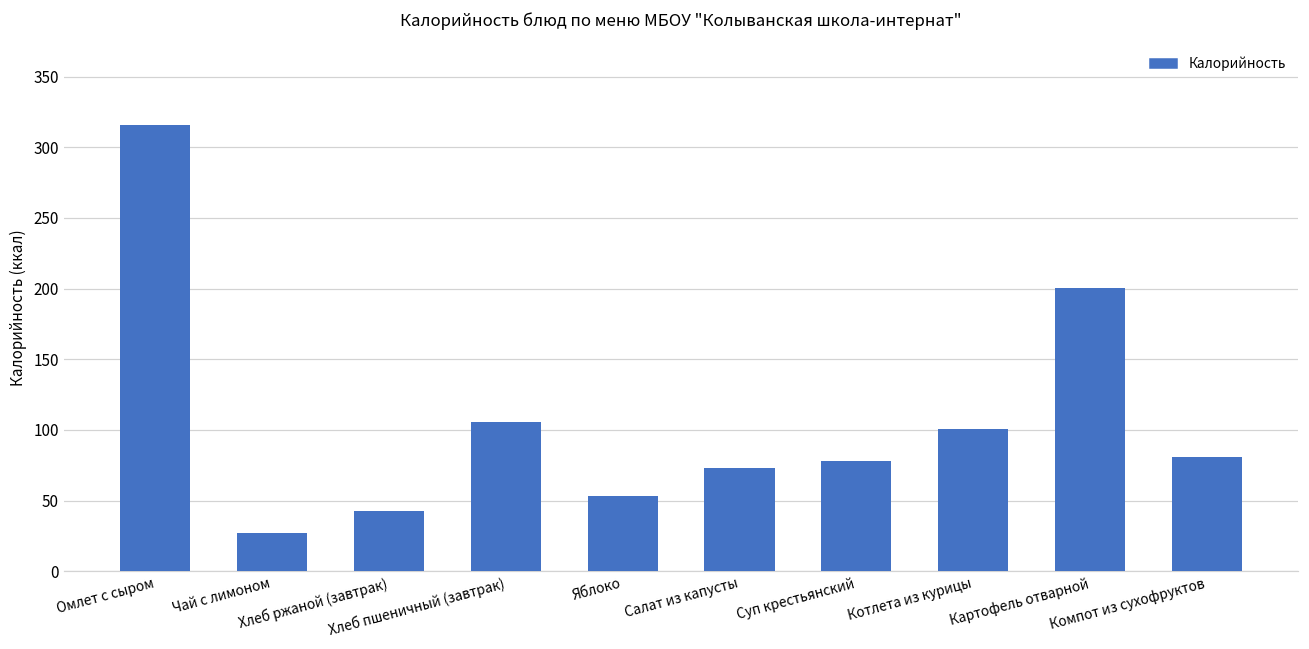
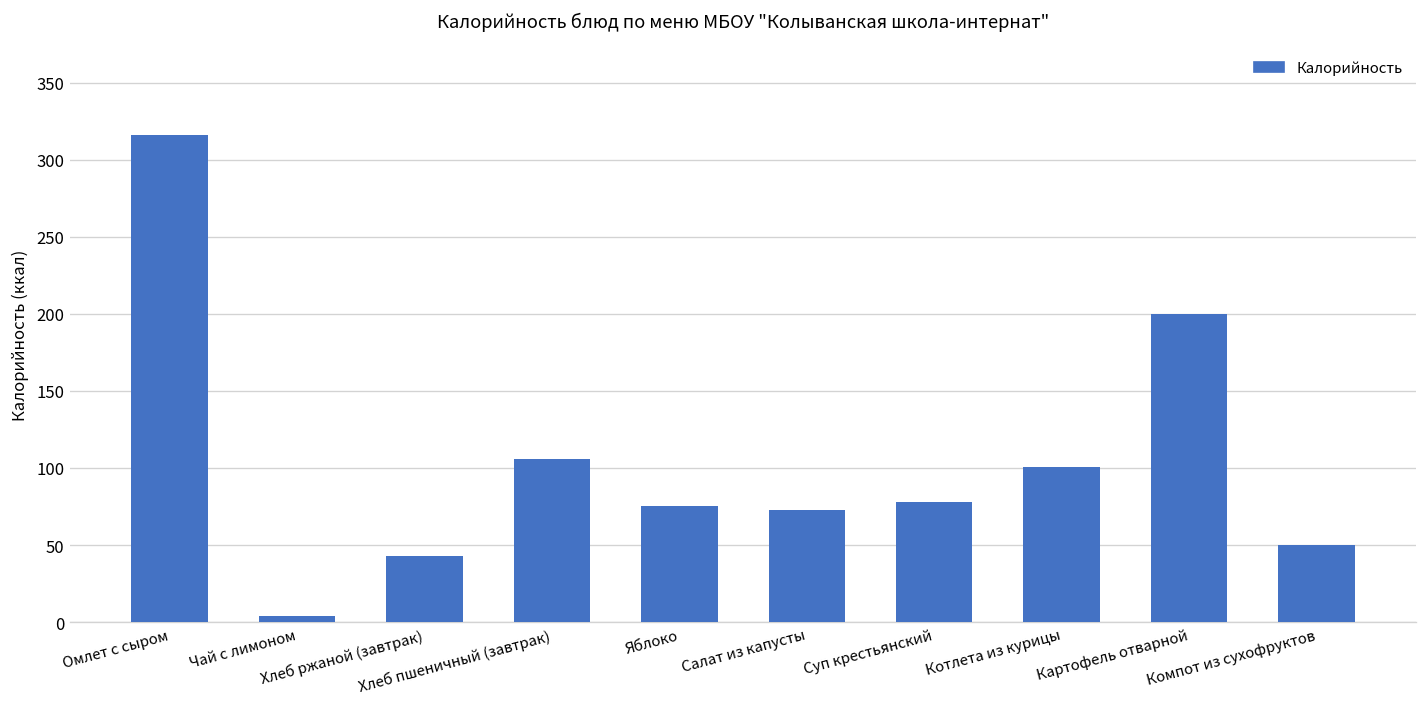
Чай с лимоном: 27 -> 4
Яблоко: 53 -> 75
Компот из сухофруктов: 81 -> 50
